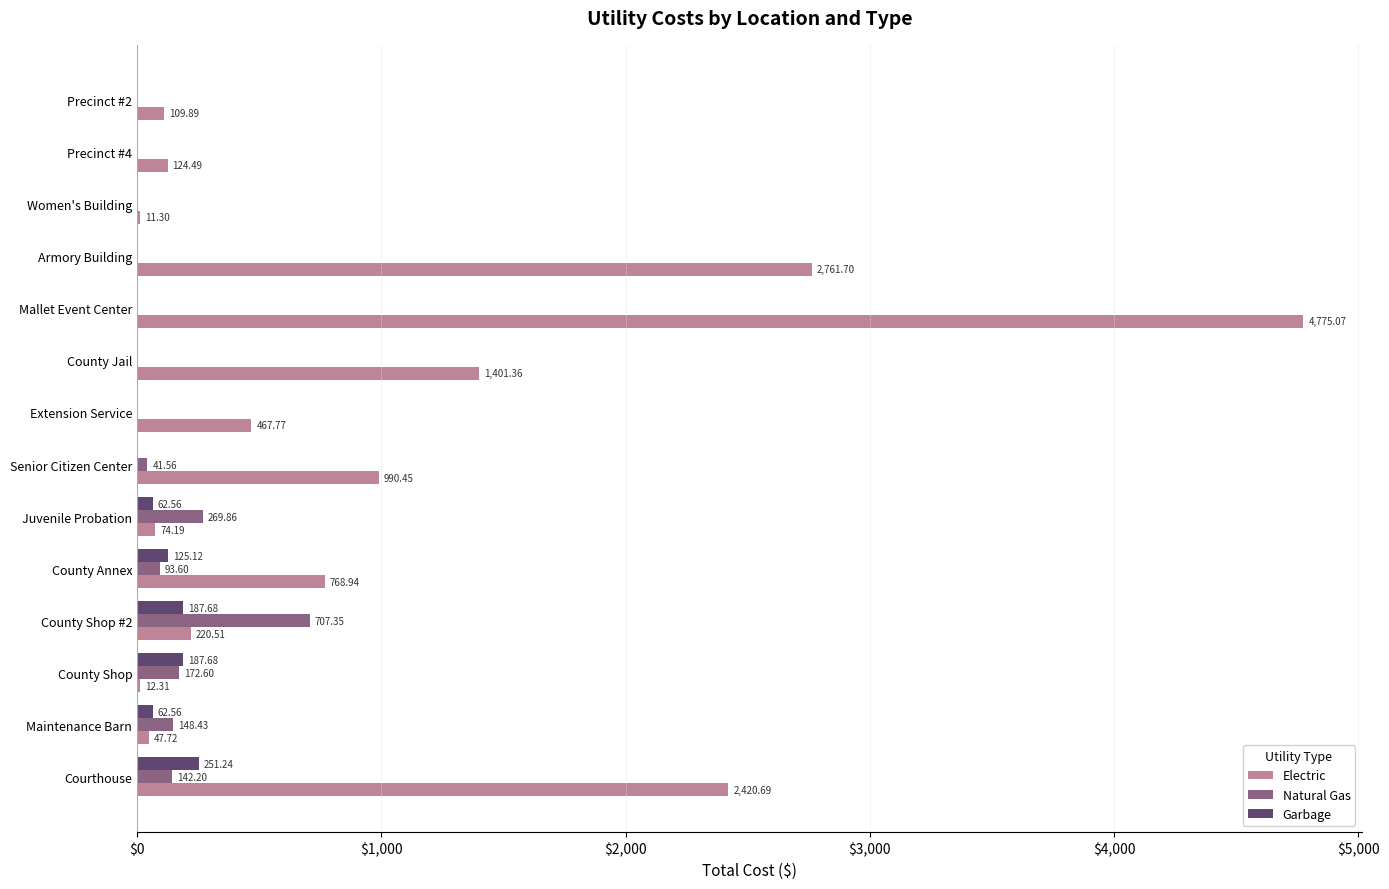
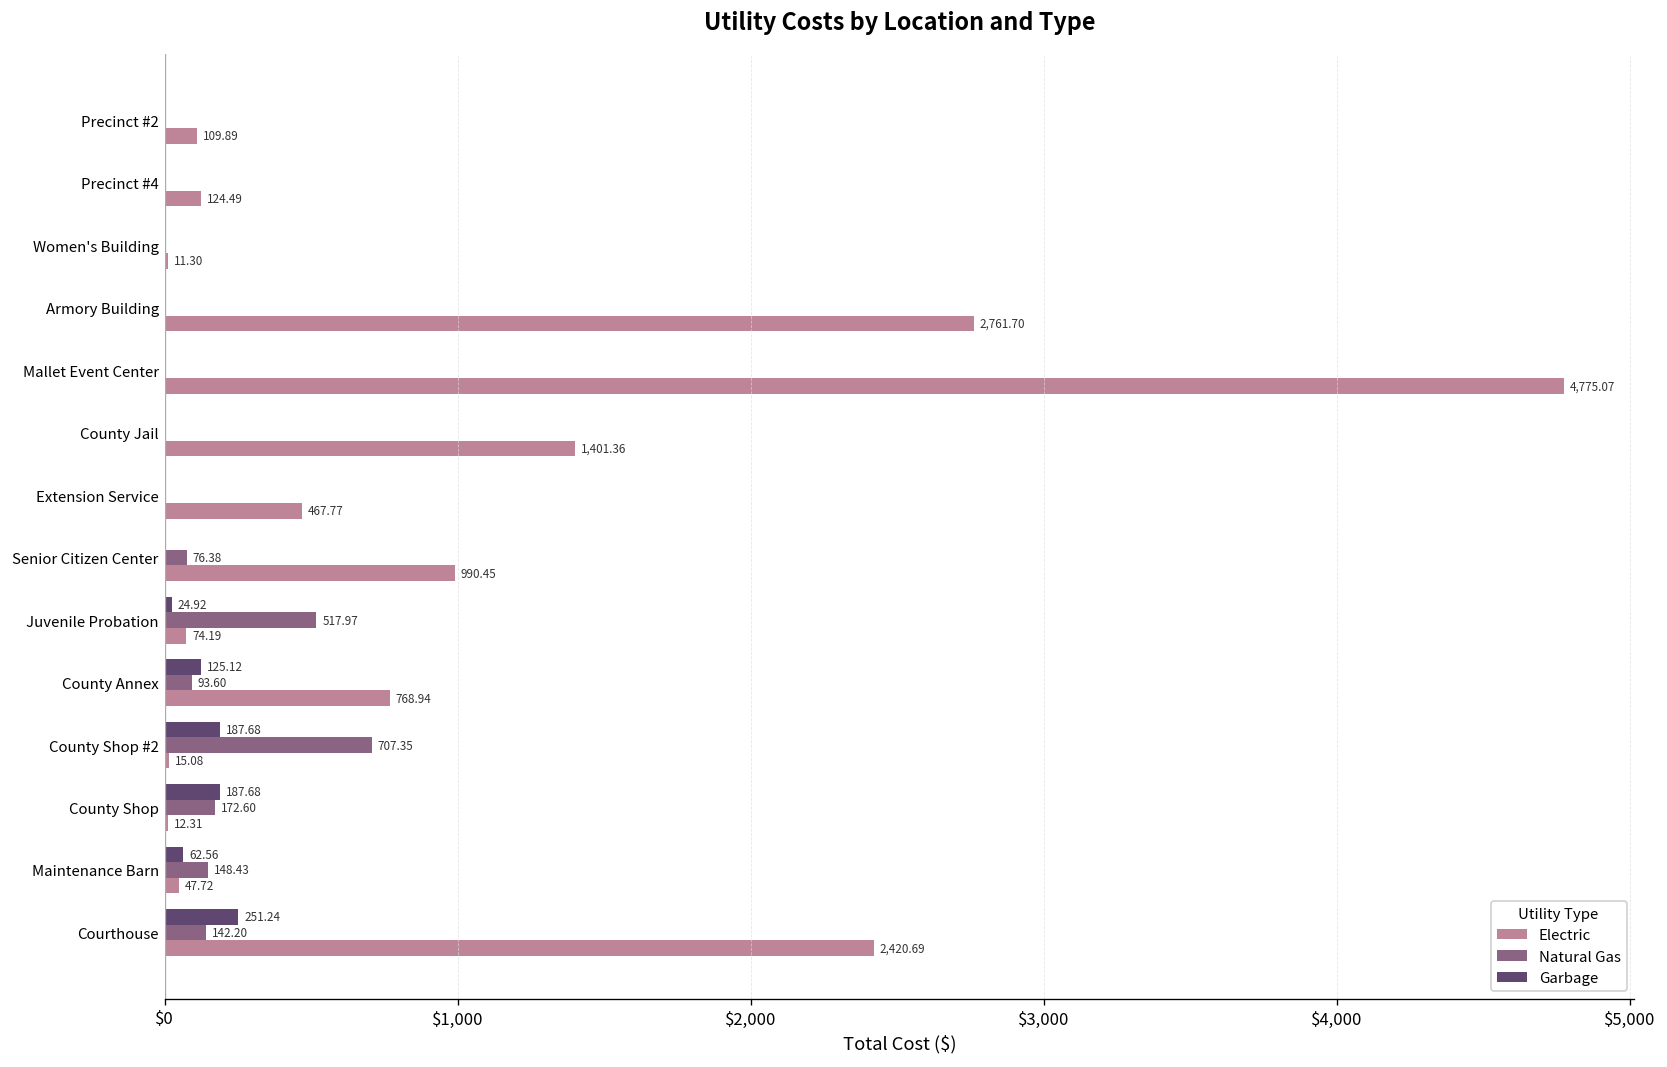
Natural Gas, Senior Citizen Center: 41.56 -> 76.38
Garbage, Juvenile Probation: 62.56 -> 24.92
Natural Gas, Juvenile Probation: 269.86 -> 517.97
Electric, County Shop #2: 220.51 -> 15.08
